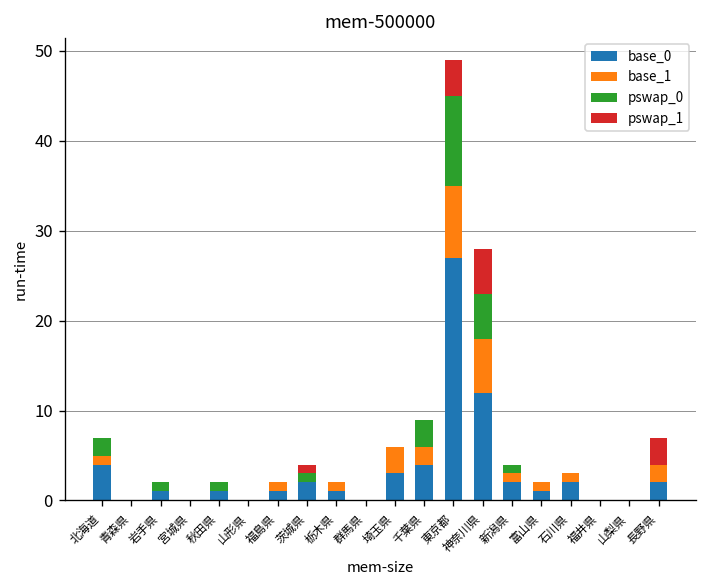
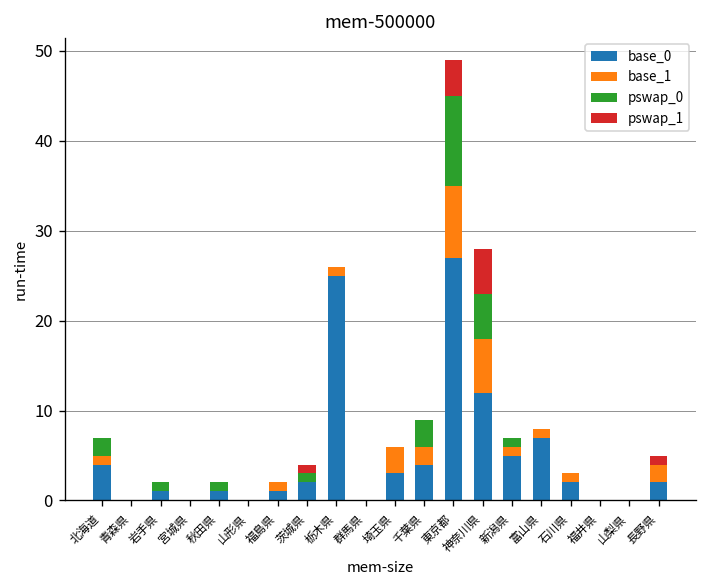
base_0, 栃木県: 1 -> 25
base_0, 新潟県: 2 -> 5
base_0, 富山県: 1 -> 7
pswap_1, 長野県: 3 -> 1
